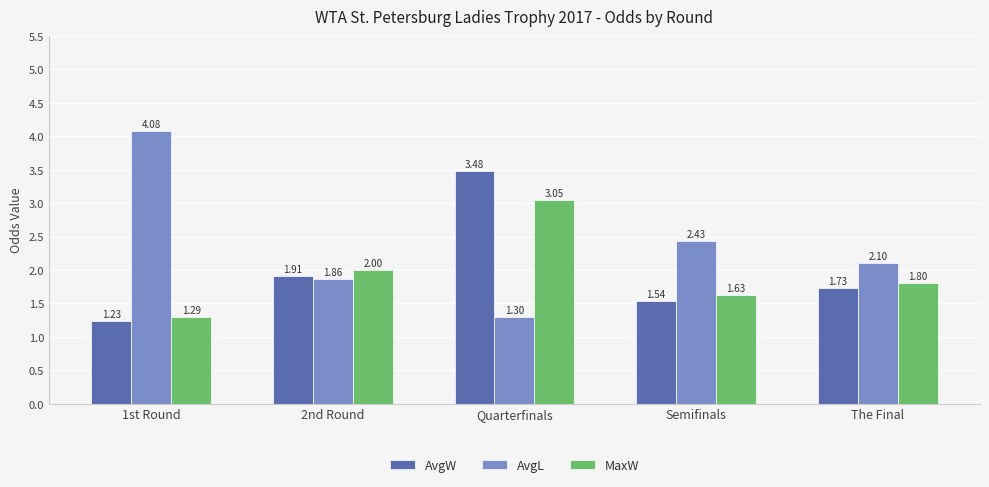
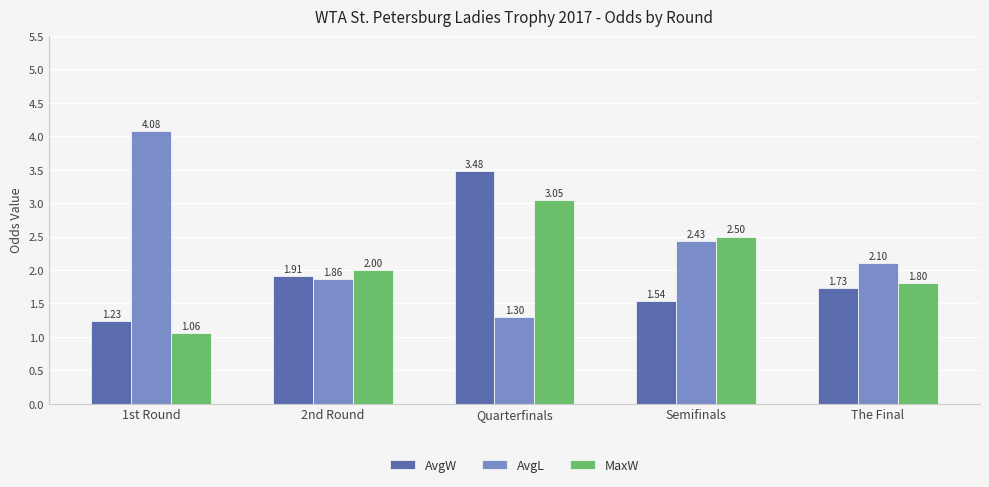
MaxW, 1st Round: 1.29 -> 1.06
MaxW, Semifinals: 1.63 -> 2.50
